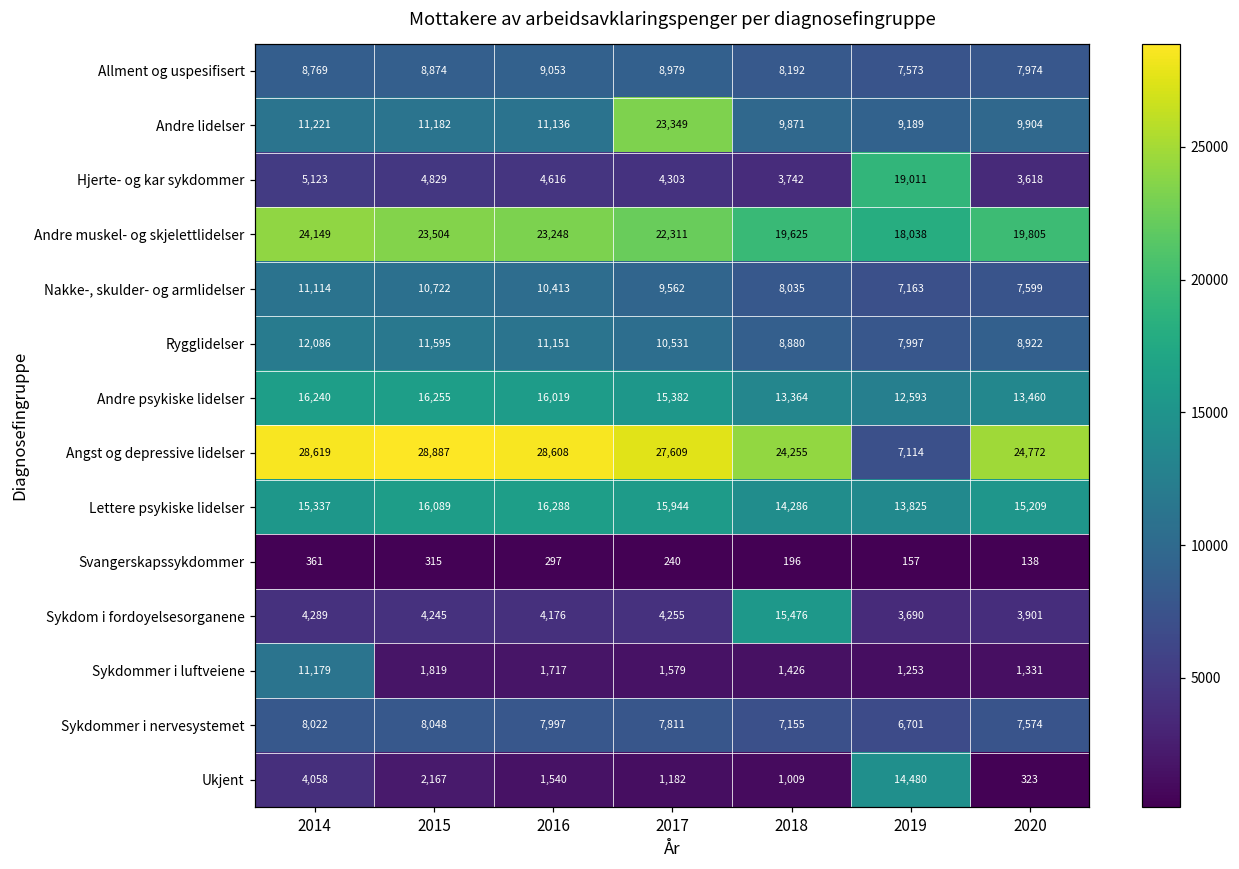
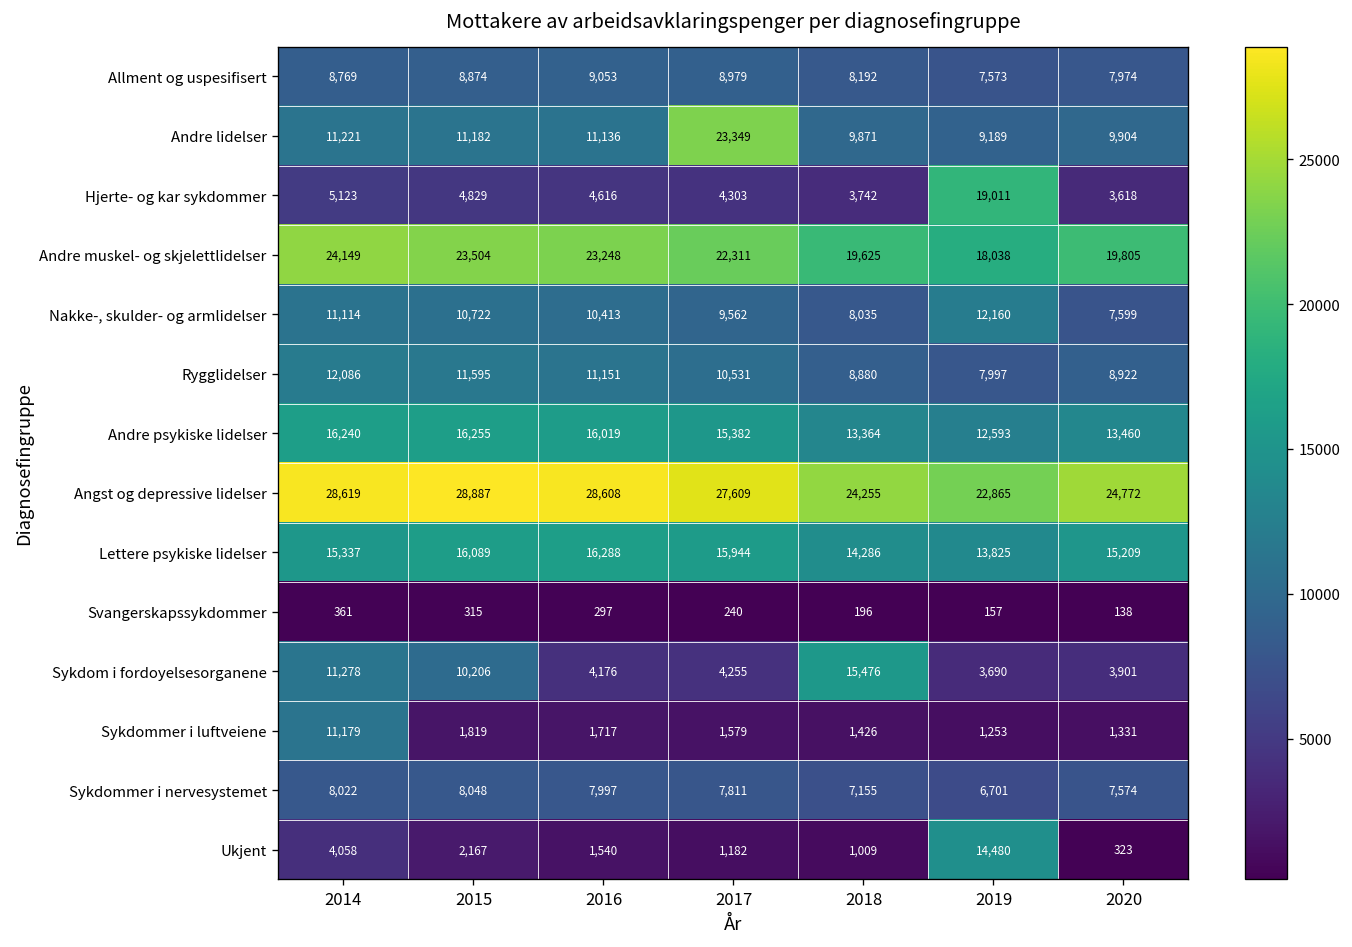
Nakke-, skulder- og armlidelser, 2019: 7,163 -> 12,160
Angst og depressive lidelser, 2019: 7,114 -> 22,865
Sykdom i fordoyelsesorganene, 2014: 4,289 -> 11,278
Sykdom i fordoyelsesorganene, 2015: 4,245 -> 10,206
